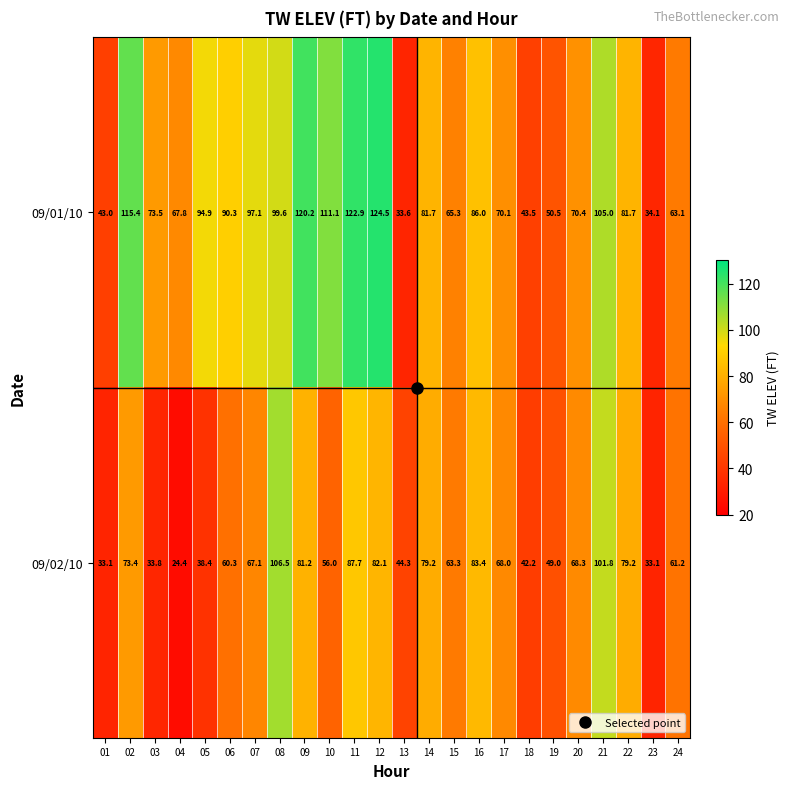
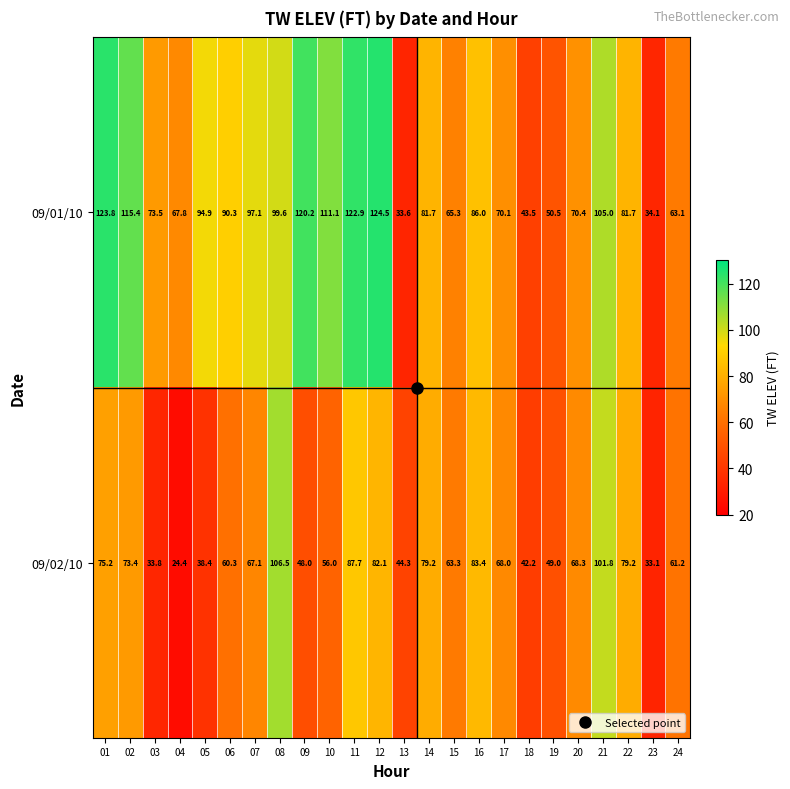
09/01/10, 01: 43.0 -> 123.8
09/02/10, 01: 33.1 -> 75.2
09/02/10, 09: 81.2 -> 48.0
